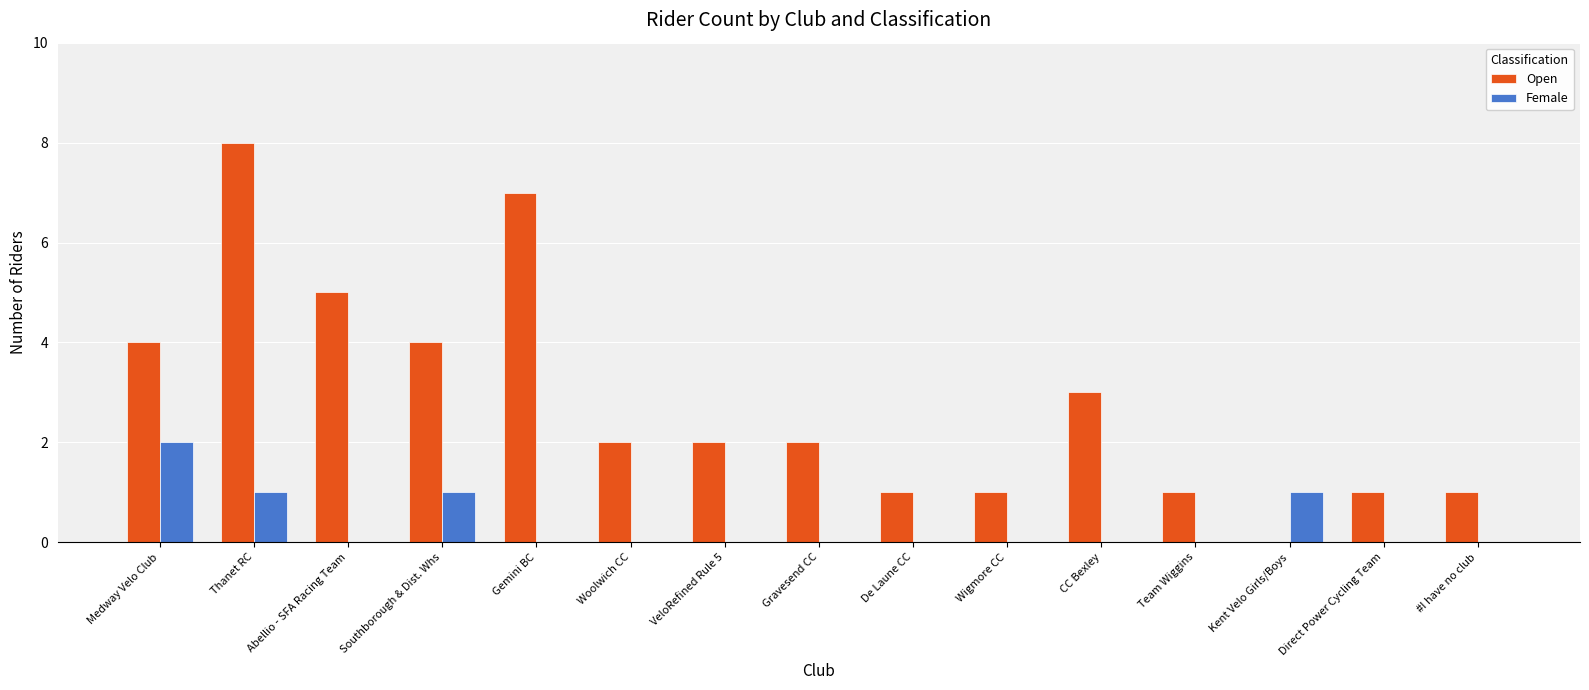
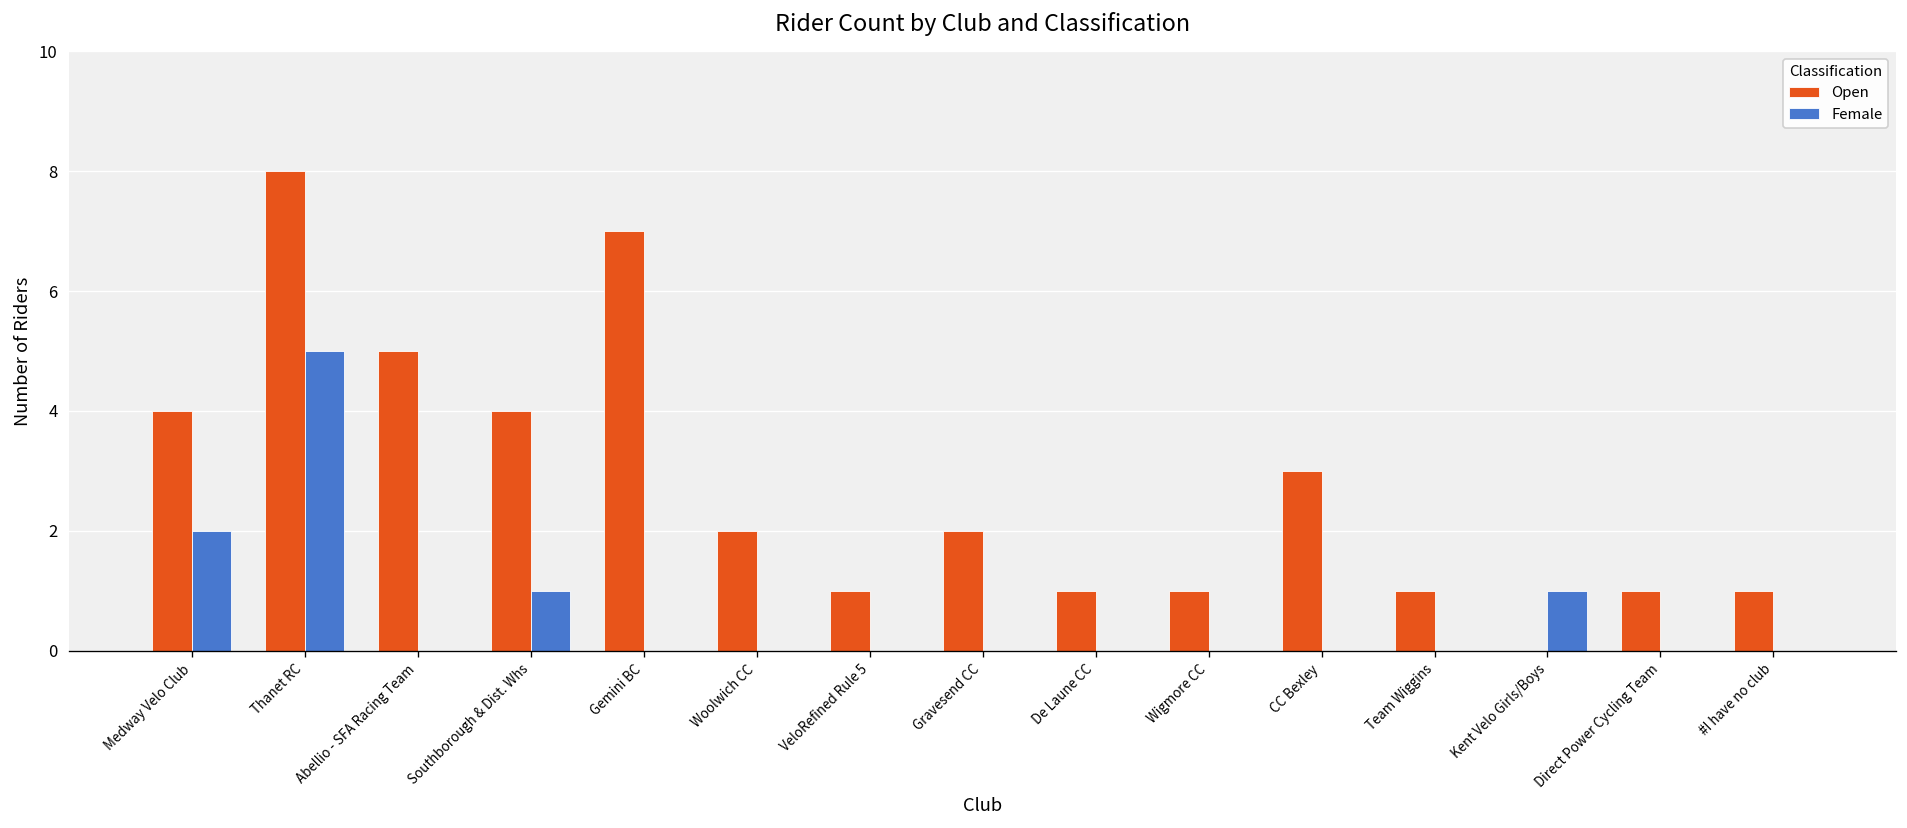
Female, Thanet RC: 1 -> 5
Open, VeloRefined Rule 5: 2 -> 1
